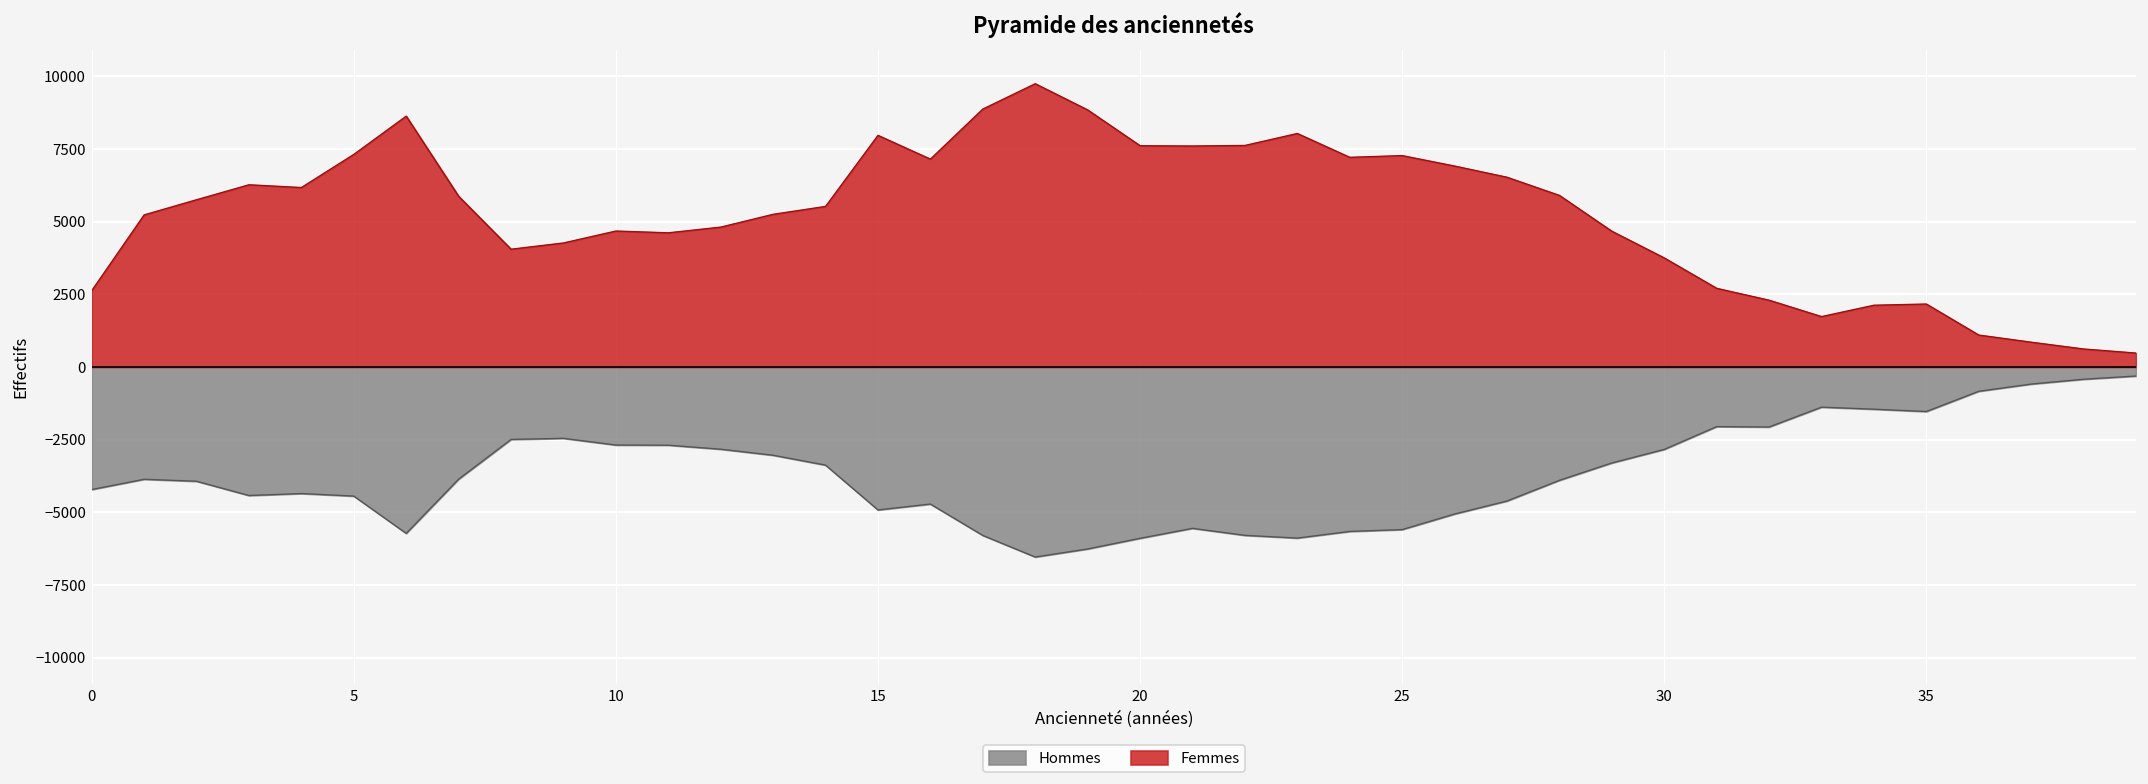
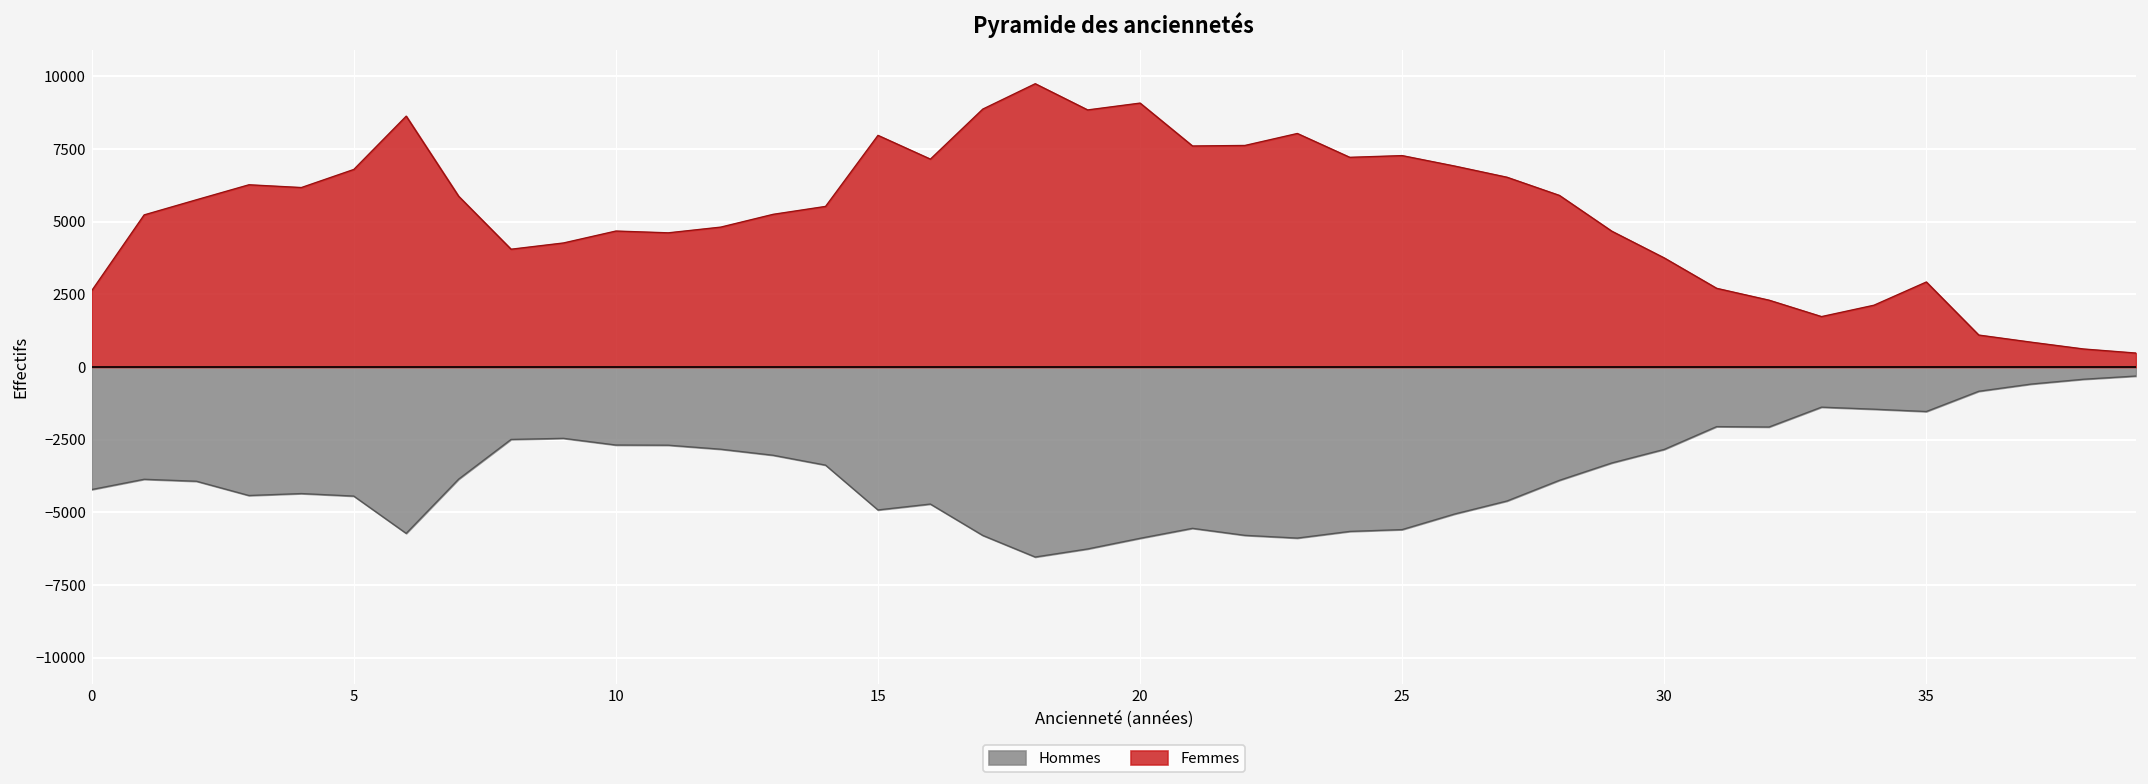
Femmes, 5: 7300 -> 6800
Femmes, 20: 7600 -> 9100
Femmes, 35: 2200 -> 2900
